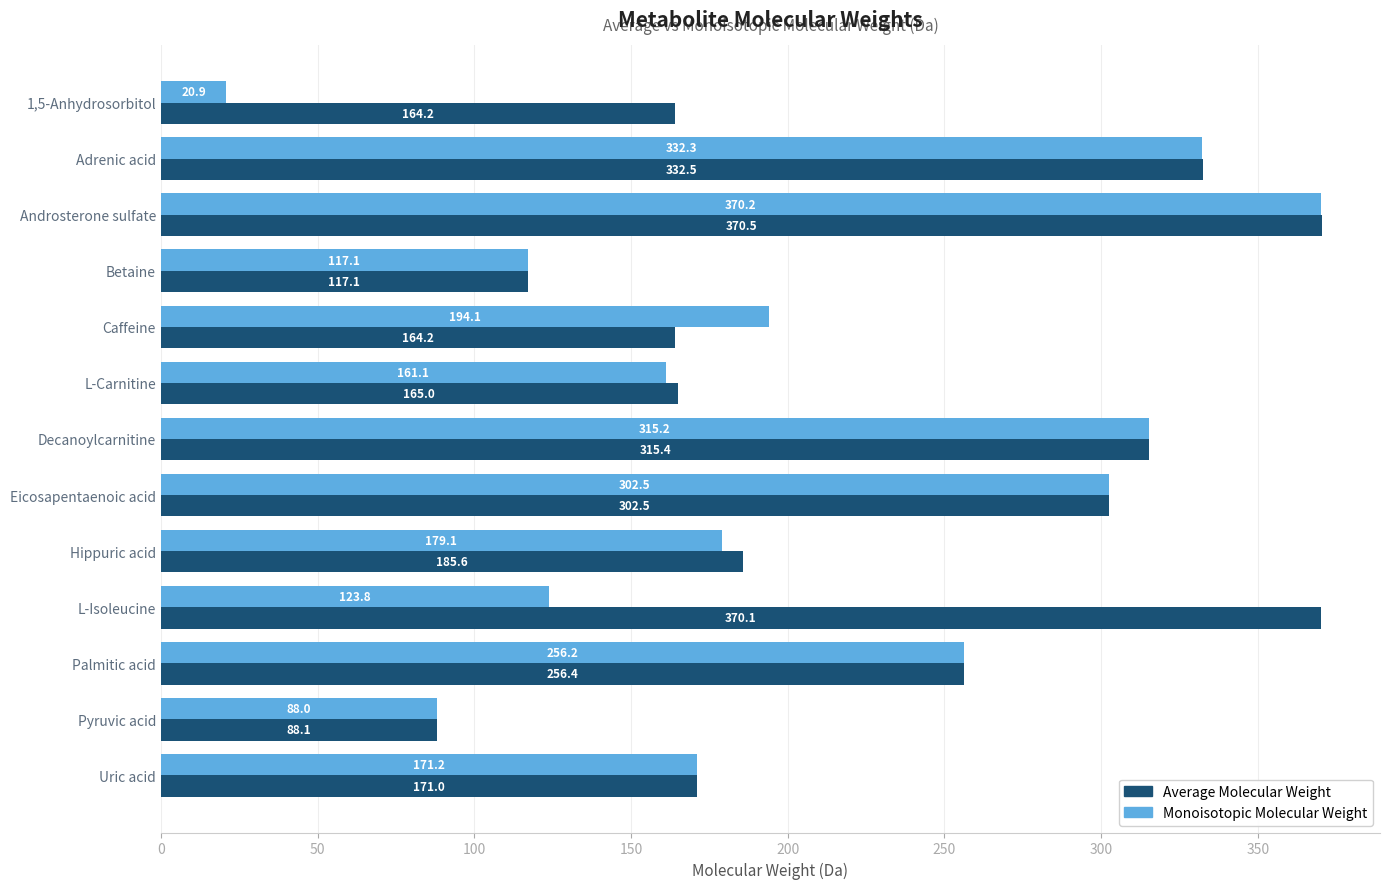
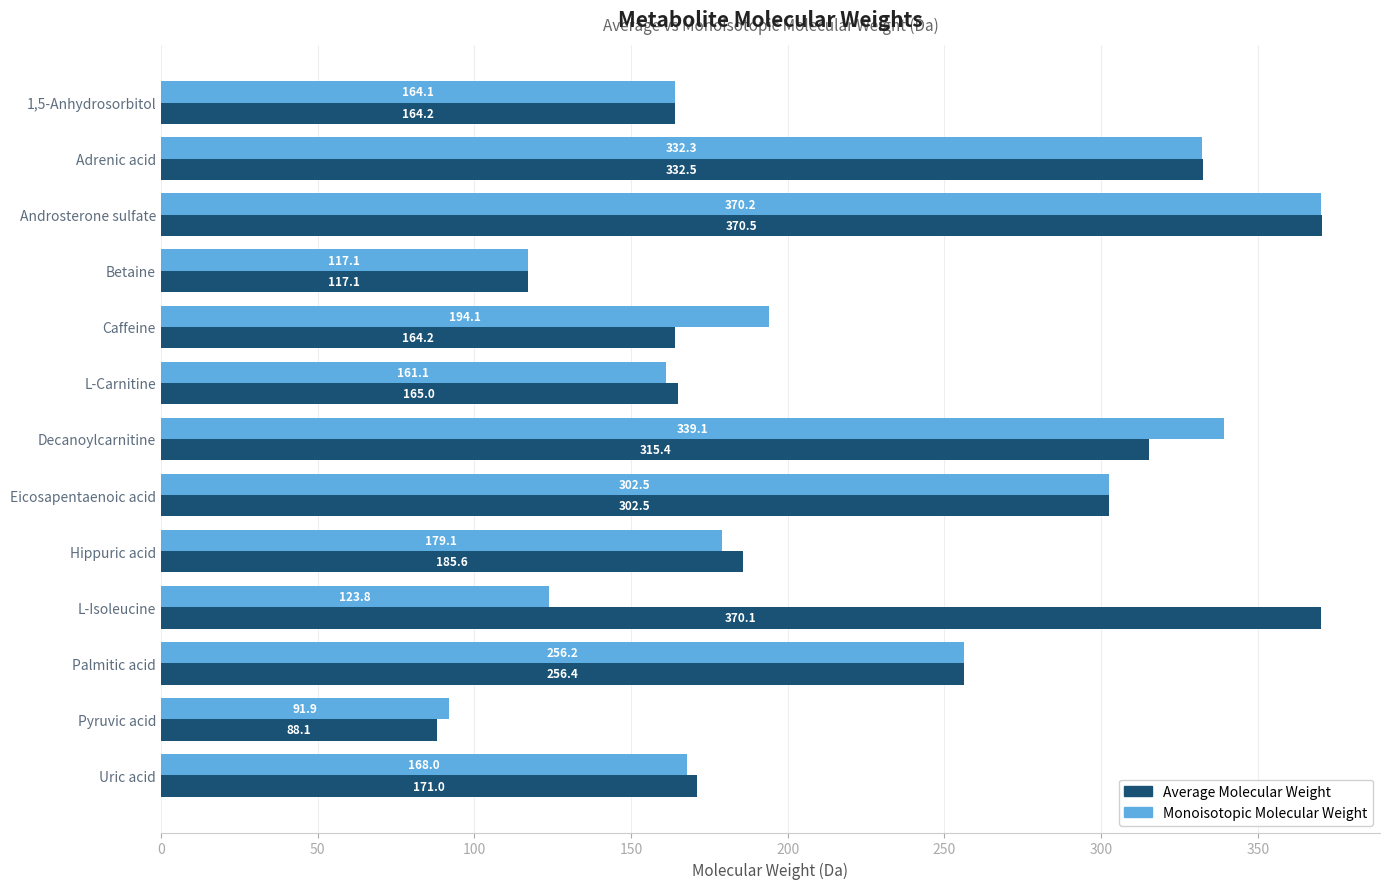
Monoisotopic Molecular Weight, 1,5-Anhydrosorbitol: 20.9 -> 164.1
Monoisotopic Molecular Weight, Decanoylcarnitine: 315.2 -> 339.1
Monoisotopic Molecular Weight, Pyruvic acid: 88.0 -> 91.9
Monoisotopic Molecular Weight, Uric acid: 171.2 -> 168.0
